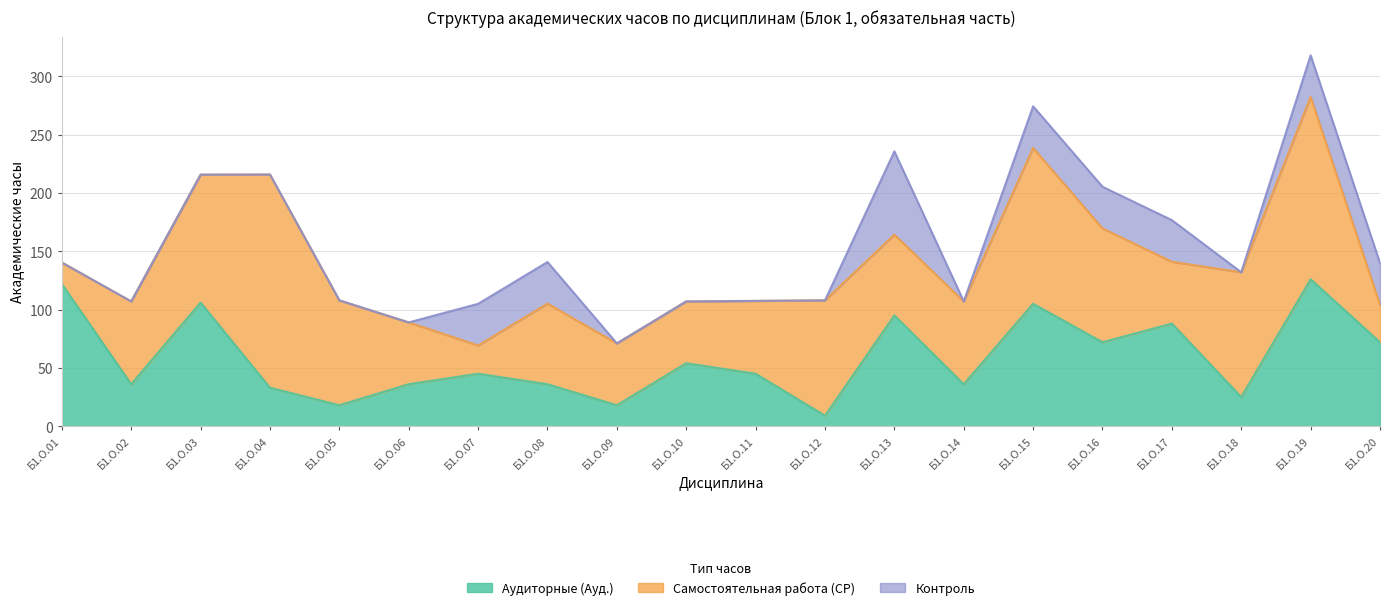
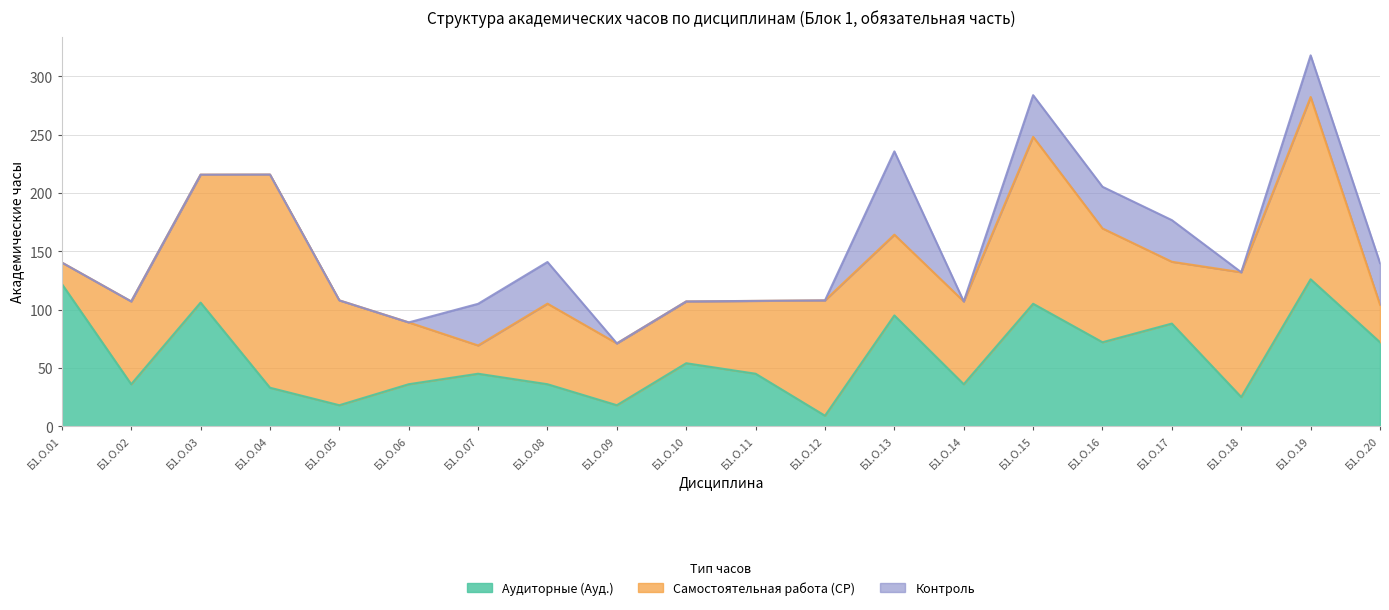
Самостоятельная работа (СР), Б1.О.15: 134 -> 143
